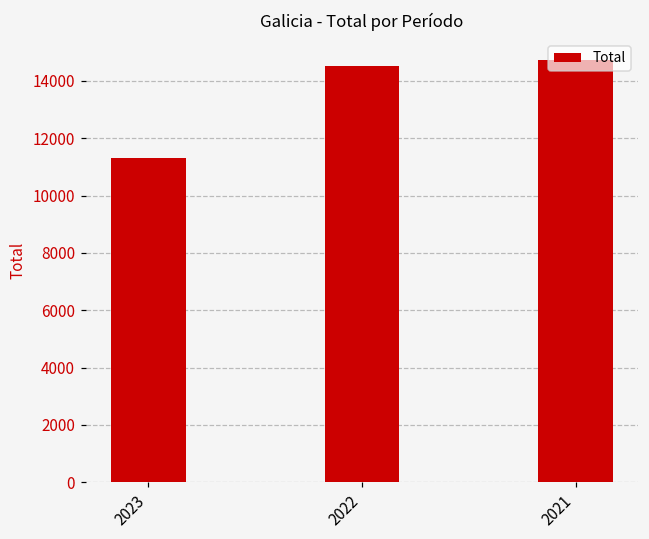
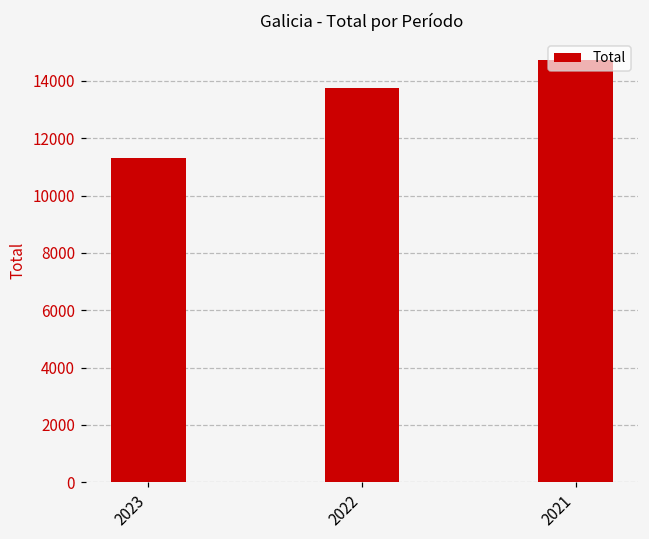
2022: 14500 -> 13800
